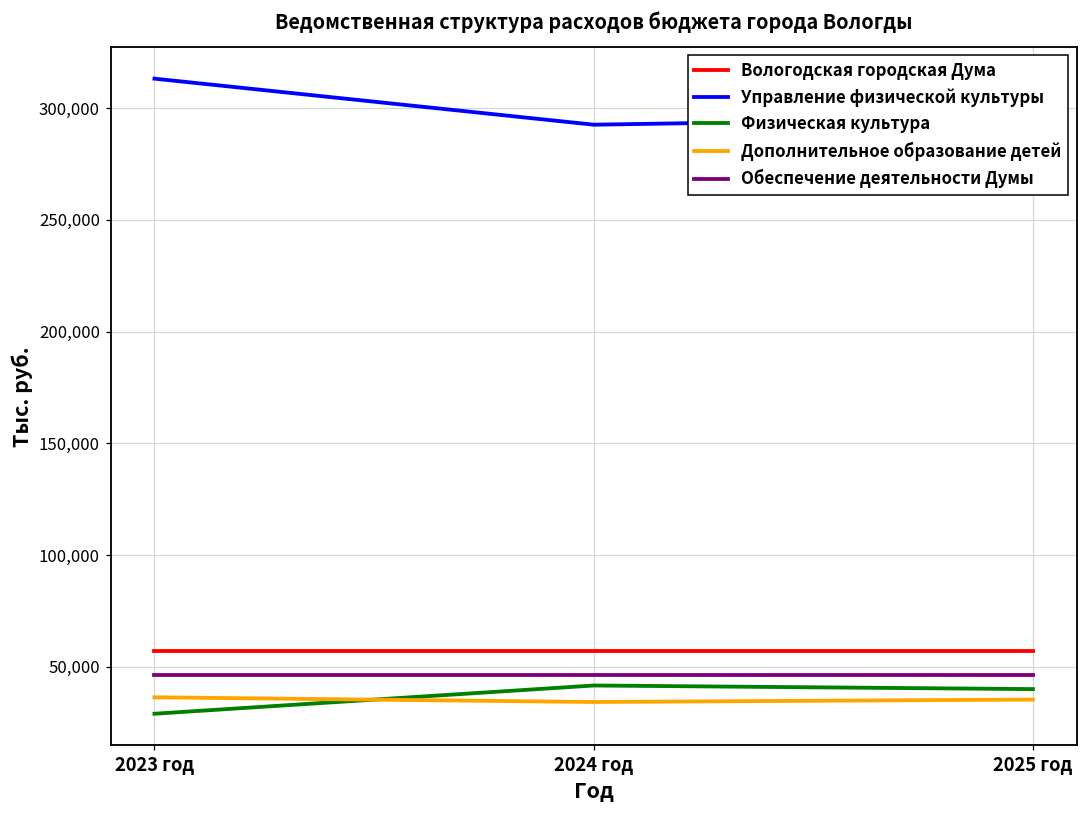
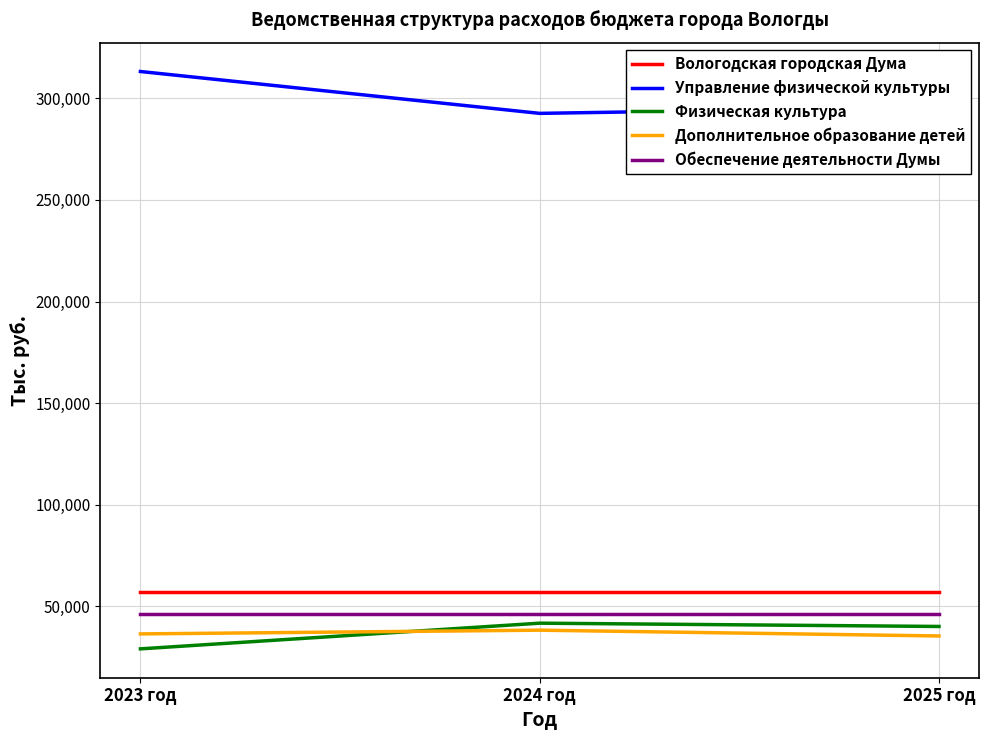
Дополнительное образование детей, 2024 год: 34,000 -> 38,000
